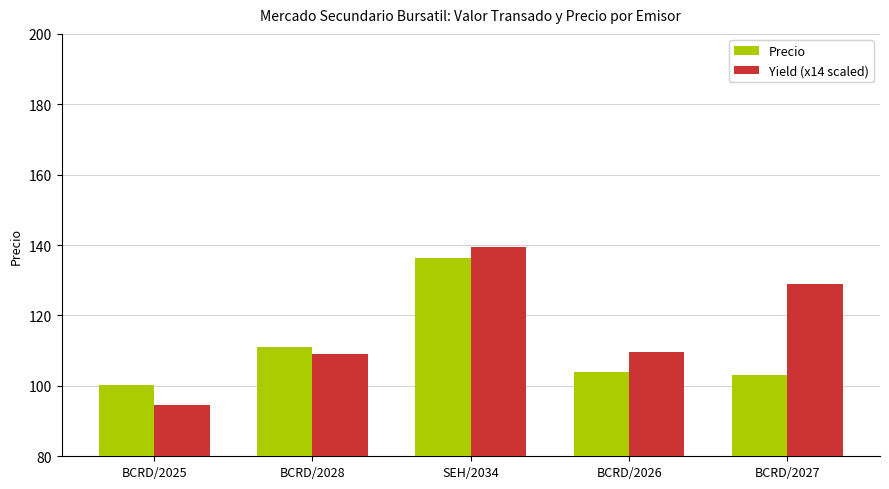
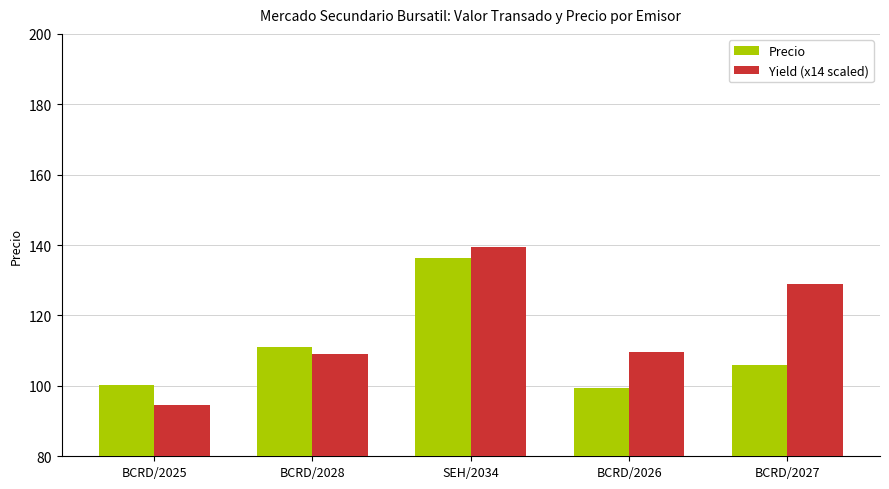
Precio, BCRD/2026: 104 -> 99
Precio, BCRD/2027: 103 -> 106
